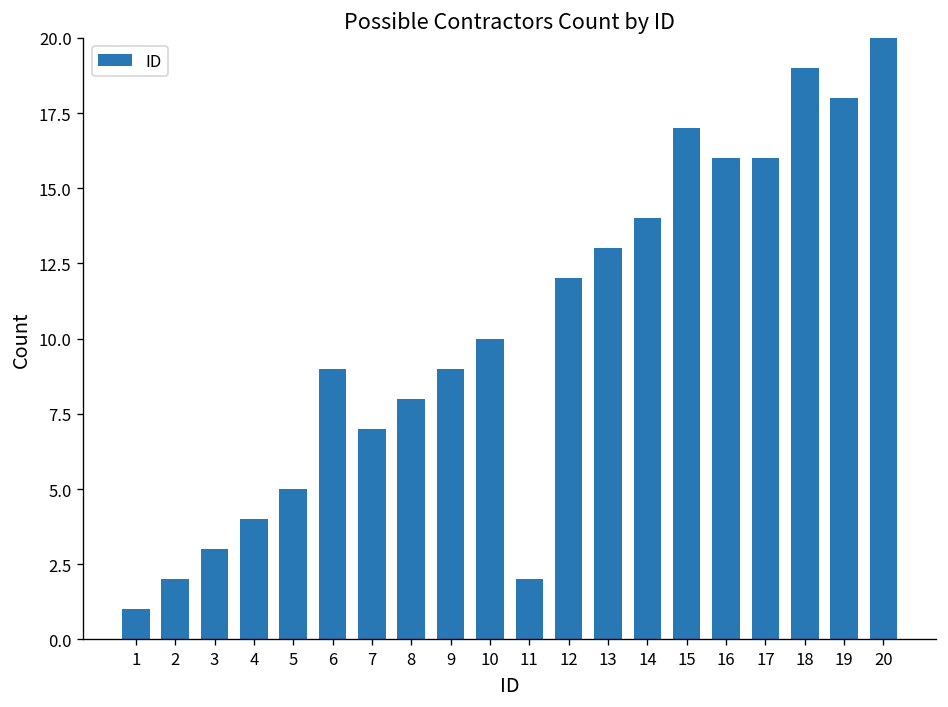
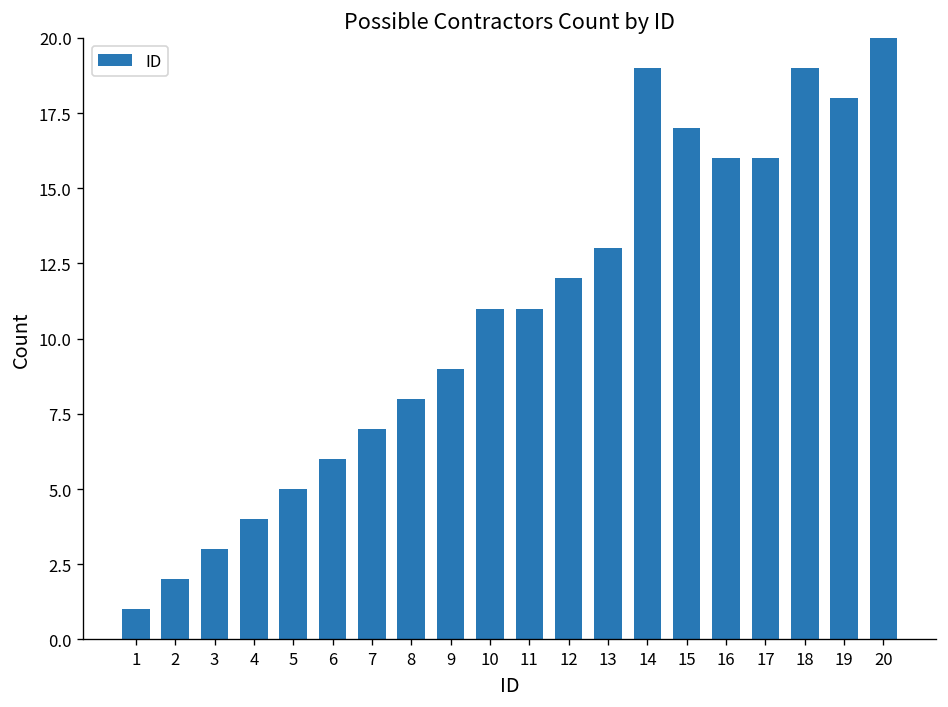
6: 9 -> 6
10: 10 -> 11
11: 2 -> 11
14: 14 -> 19
